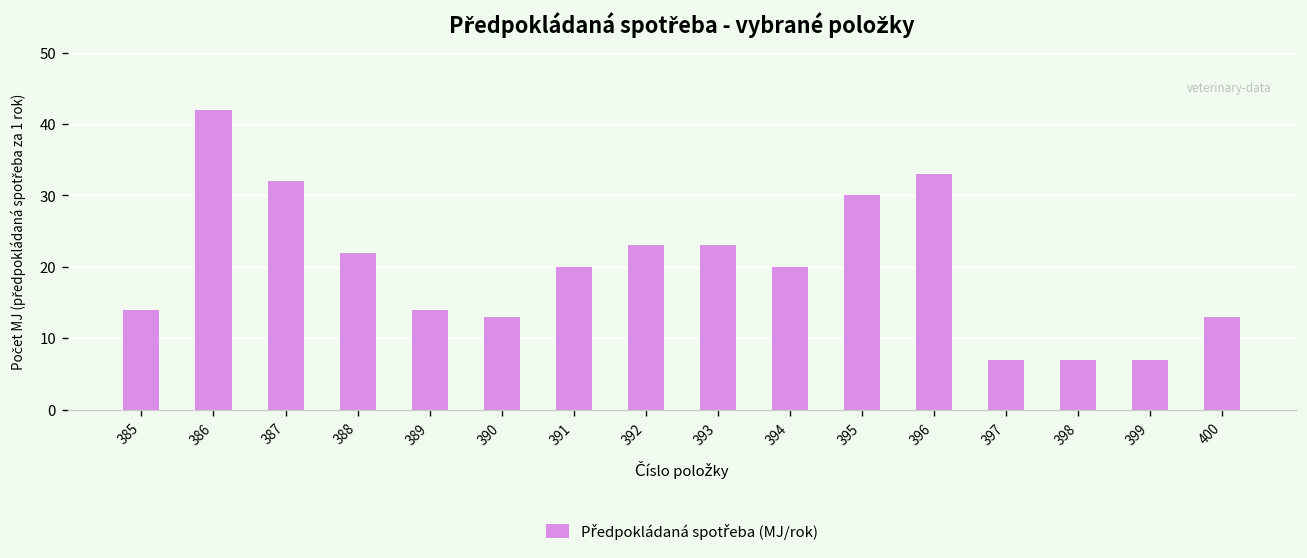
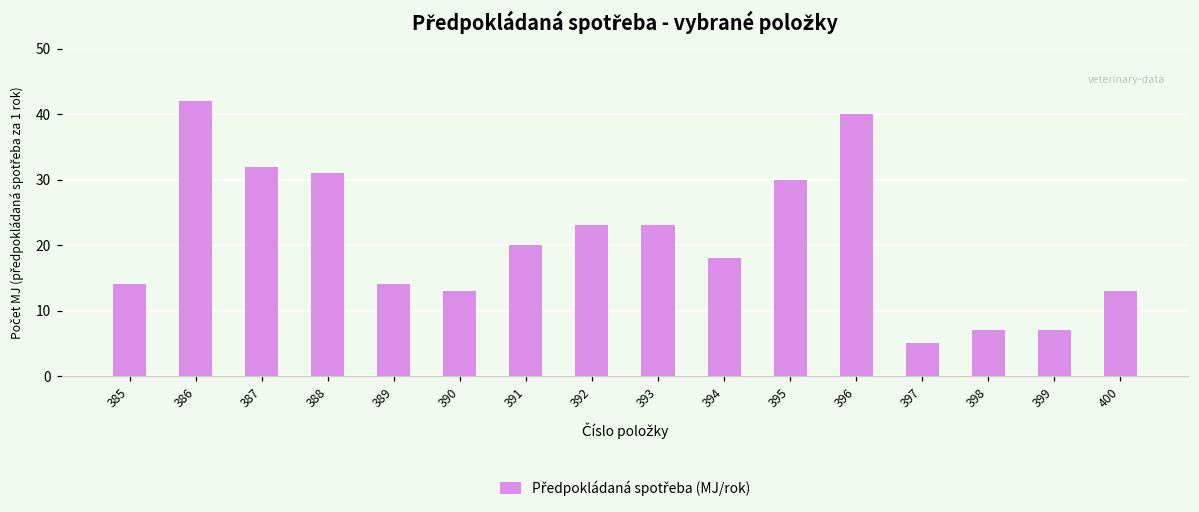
388: 22 -> 31
394: 20 -> 18
396: 33 -> 40
397: 7 -> 5
